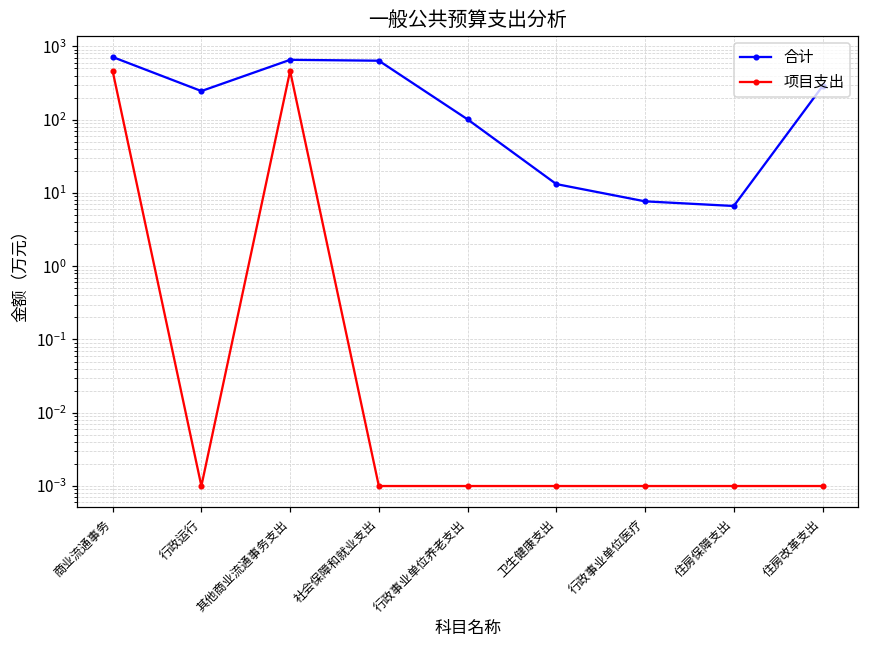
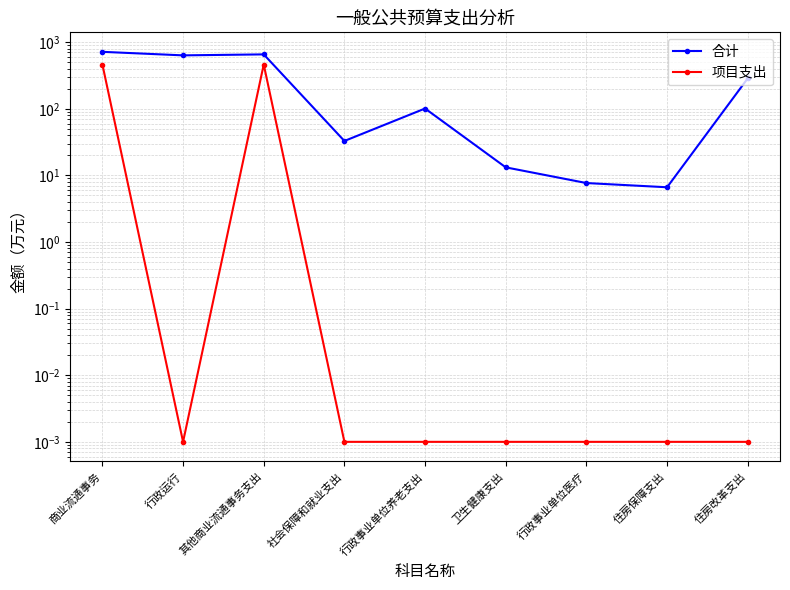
合计, 行政运行: 250 -> 600
合计, 社会保障和就业支出: 600 -> 30
